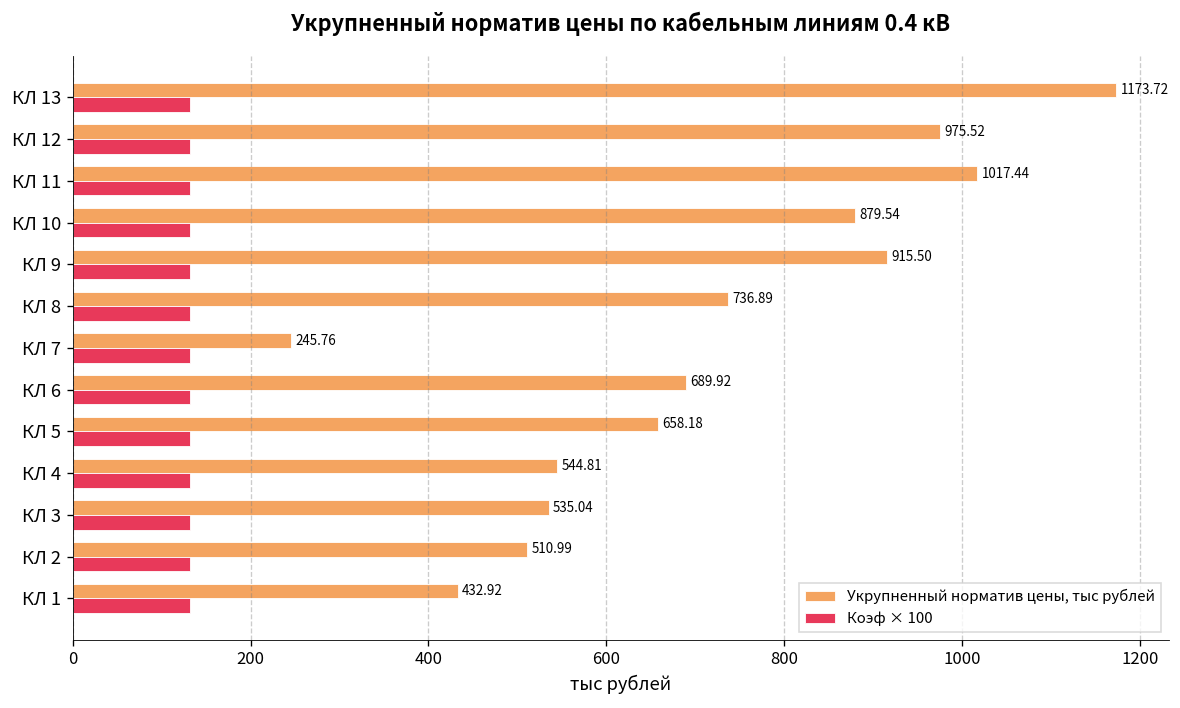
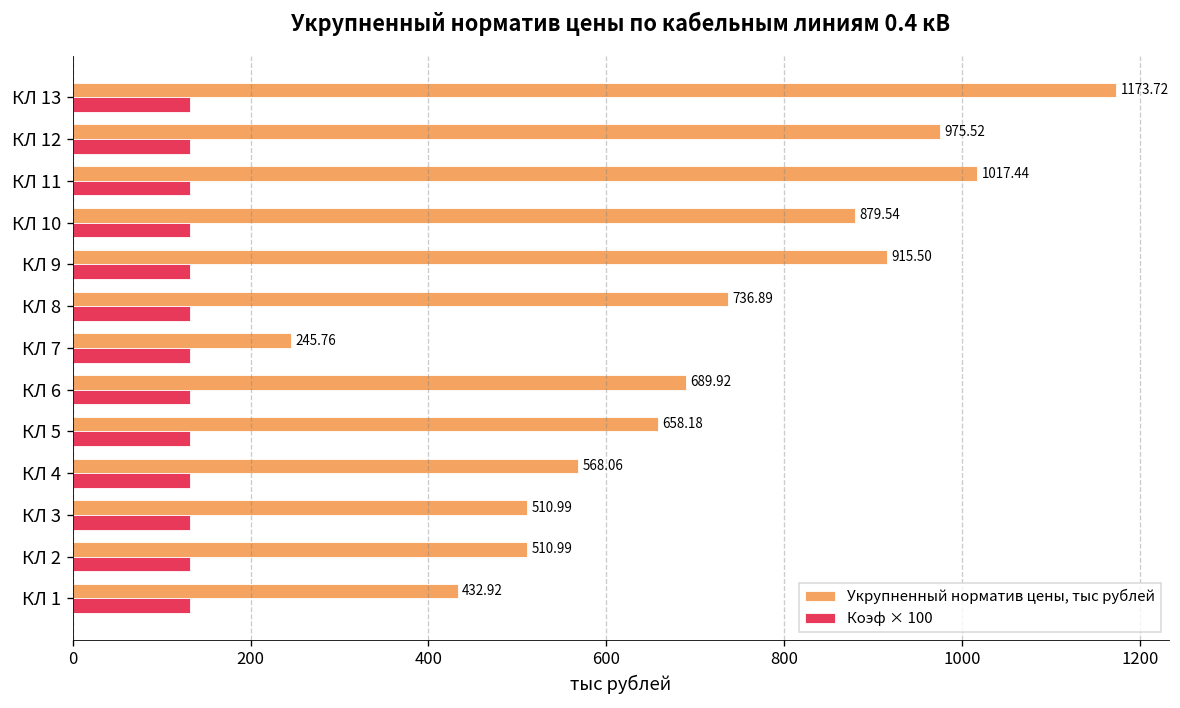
Укрупненный норматив цены, тыс рублей, КЛ 4: 544.81 -> 568.06
Укрупненный норматив цены, тыс рублей, КЛ 3: 535.04 -> 510.99
